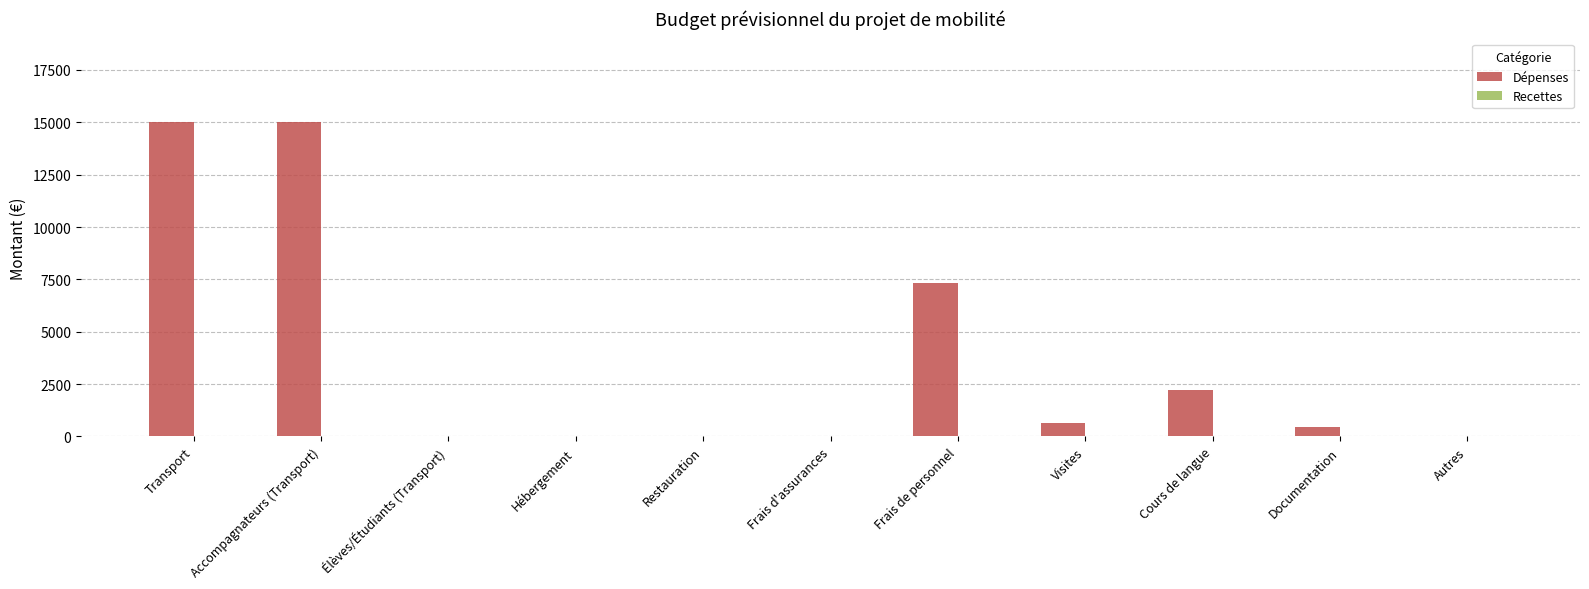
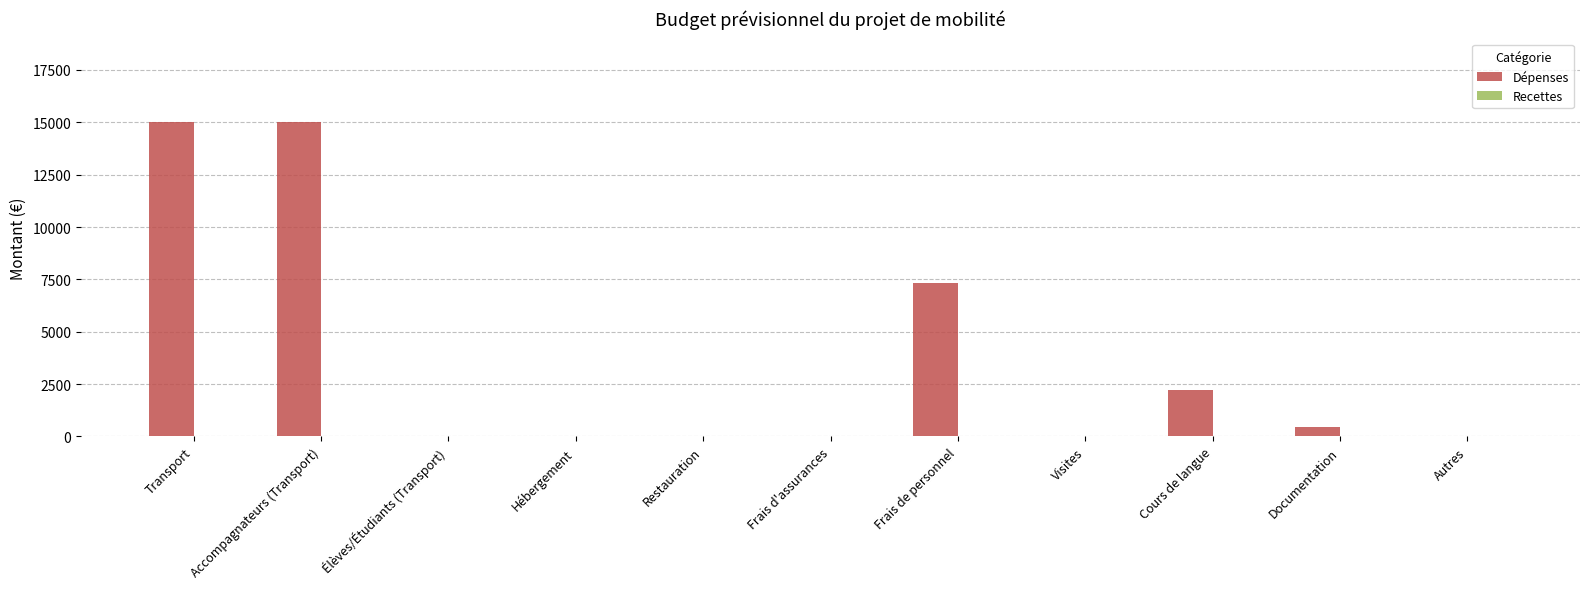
Dépenses, Visites: 700 -> 0
